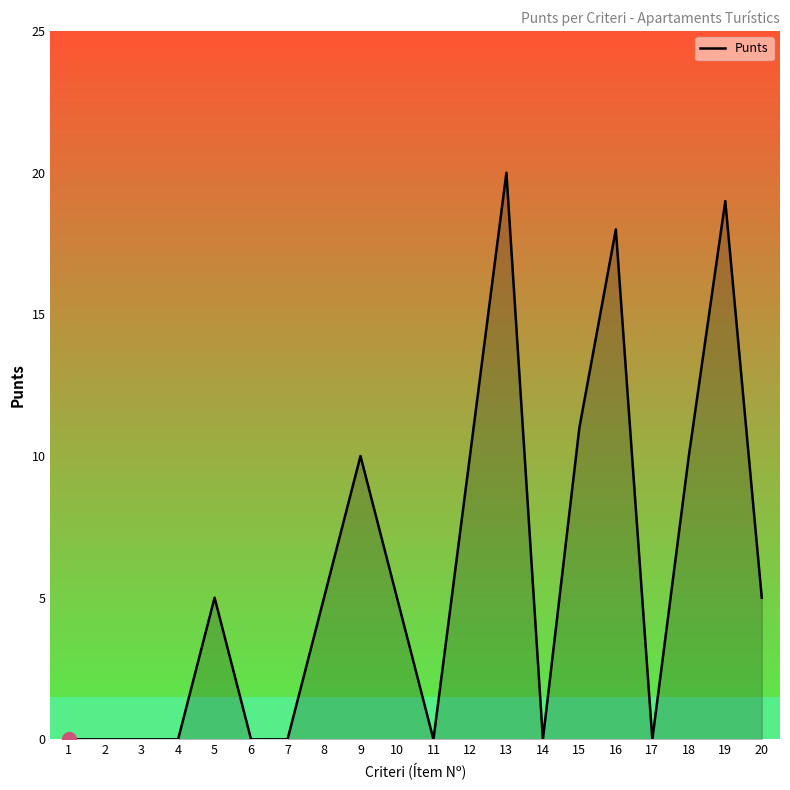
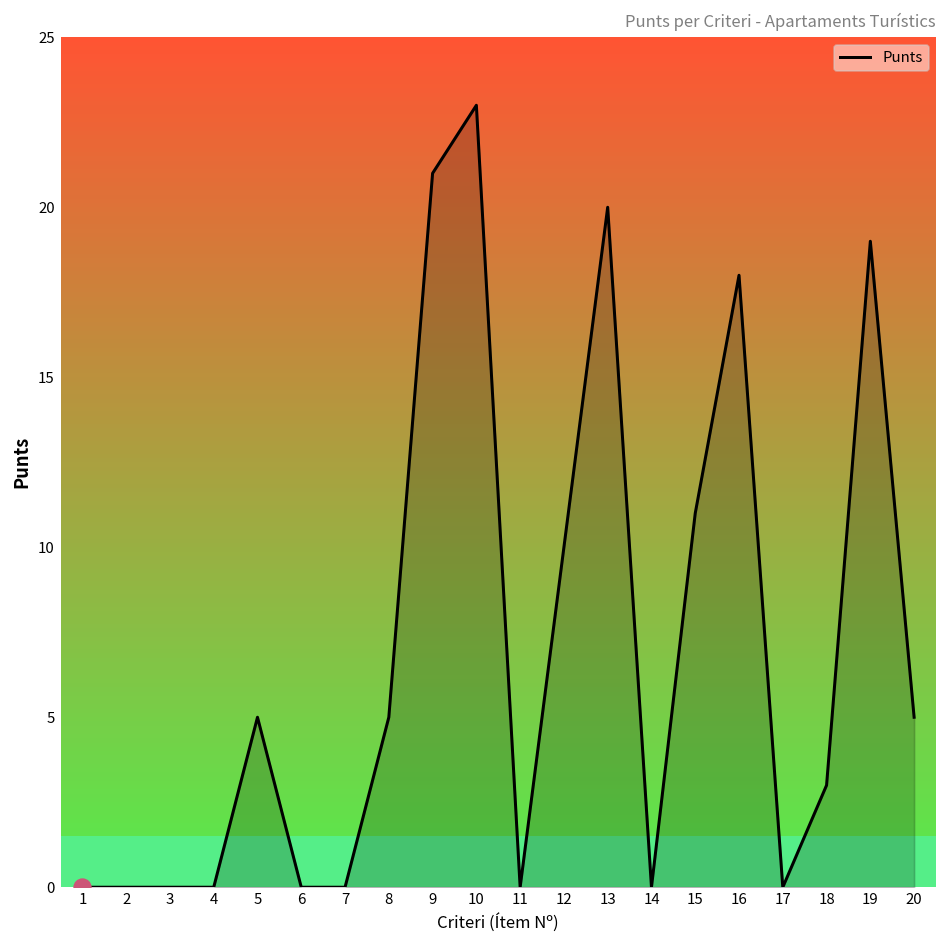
Punts, 9: 10 -> 21
Punts, 10: 5 -> 23
Punts, 18: 10 -> 3
